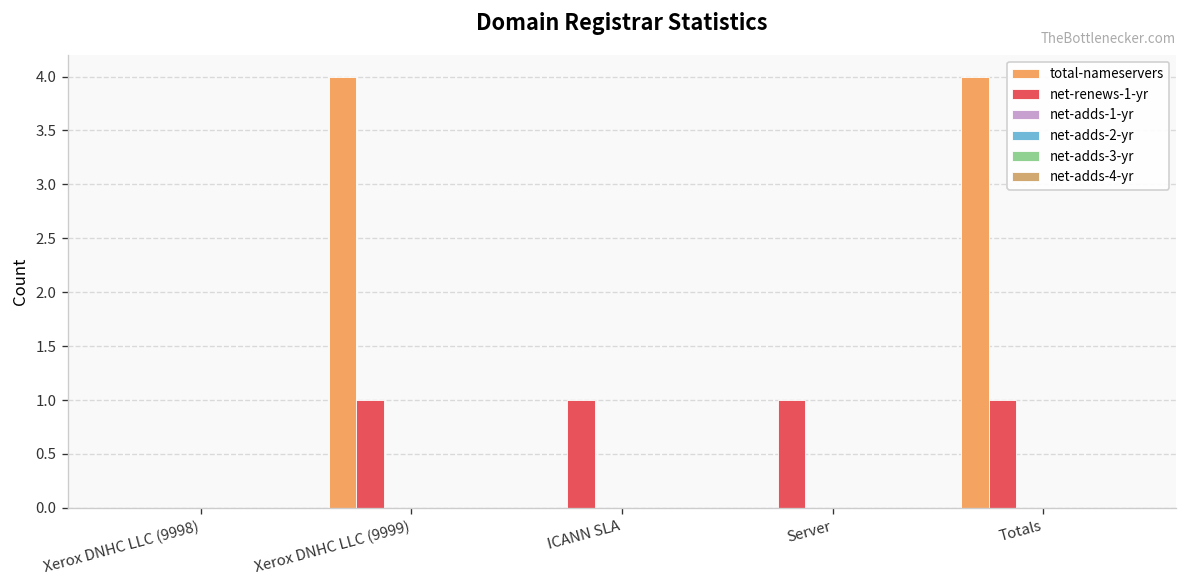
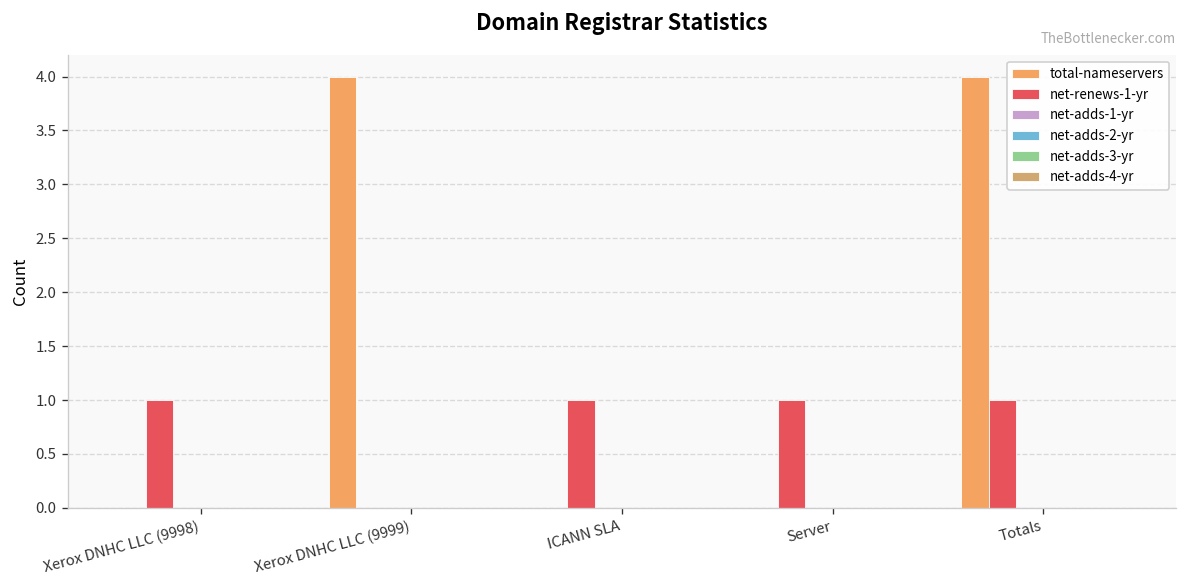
net-renews-1-yr, Xerox DNHC LLC (9998): 0 -> 1
net-renews-1-yr, Xerox DNHC LLC (9999): 1 -> 0
